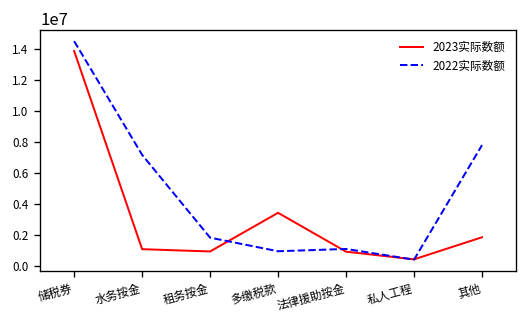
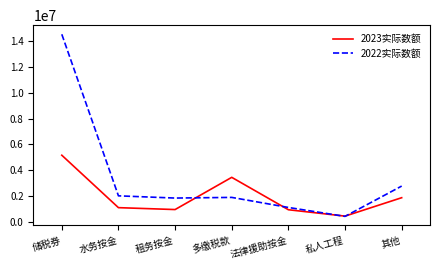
2023实际数额, 储税券: 13900000 -> 5200000
2022实际数额, 水务按金: 7200000 -> 2000000
2022实际数额, 多缴税款: 1000000 -> 1900000
2022实际数额, 其他: 7800000 -> 2800000
